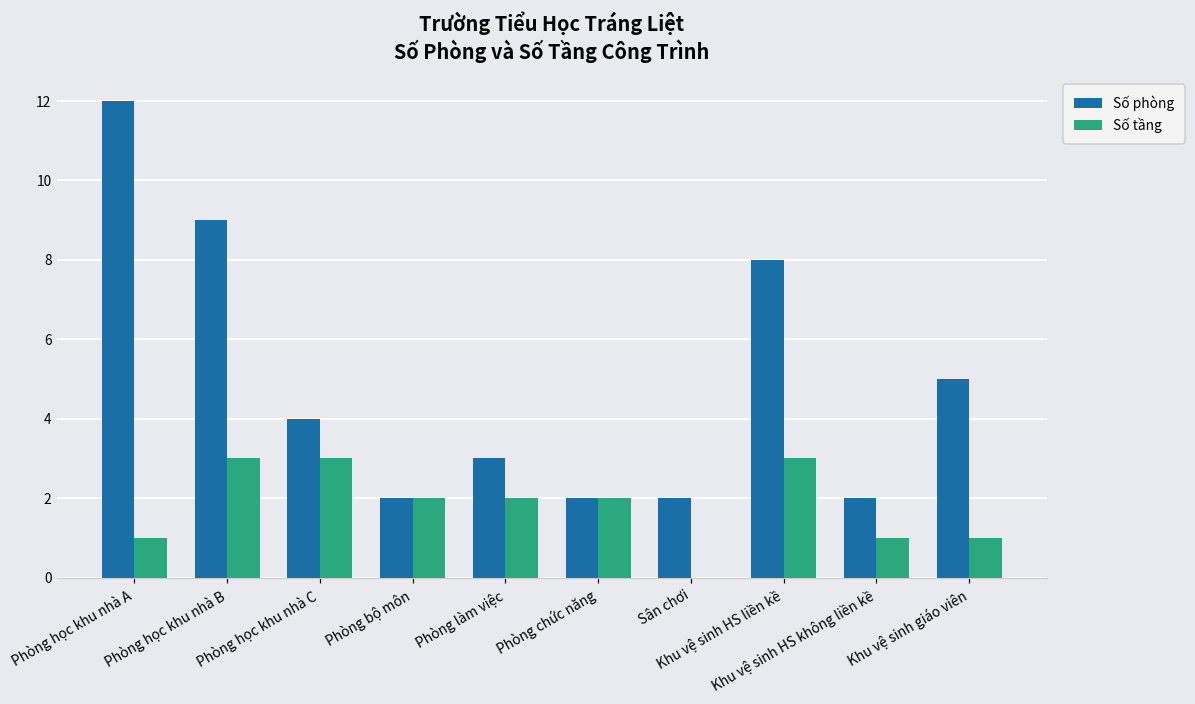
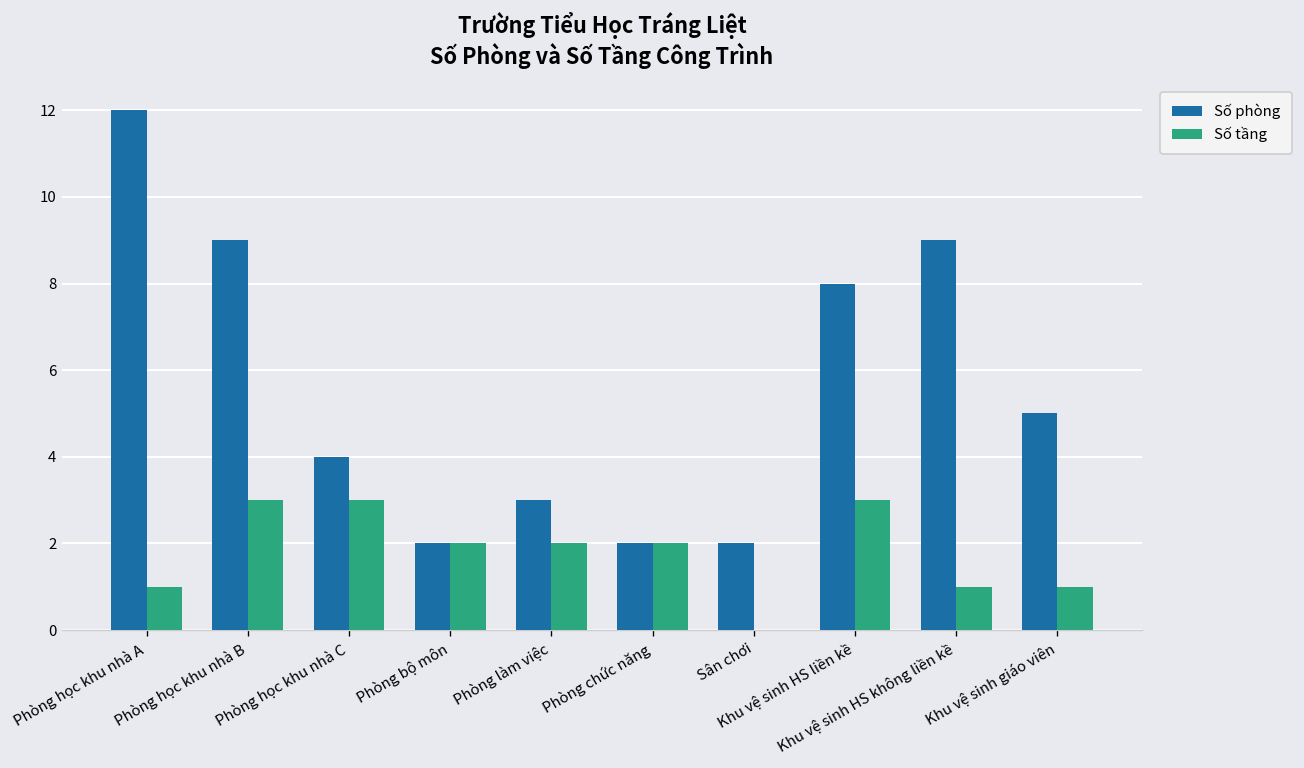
Số phòng, Khu vệ sinh HS không liền kề: 2 -> 9
